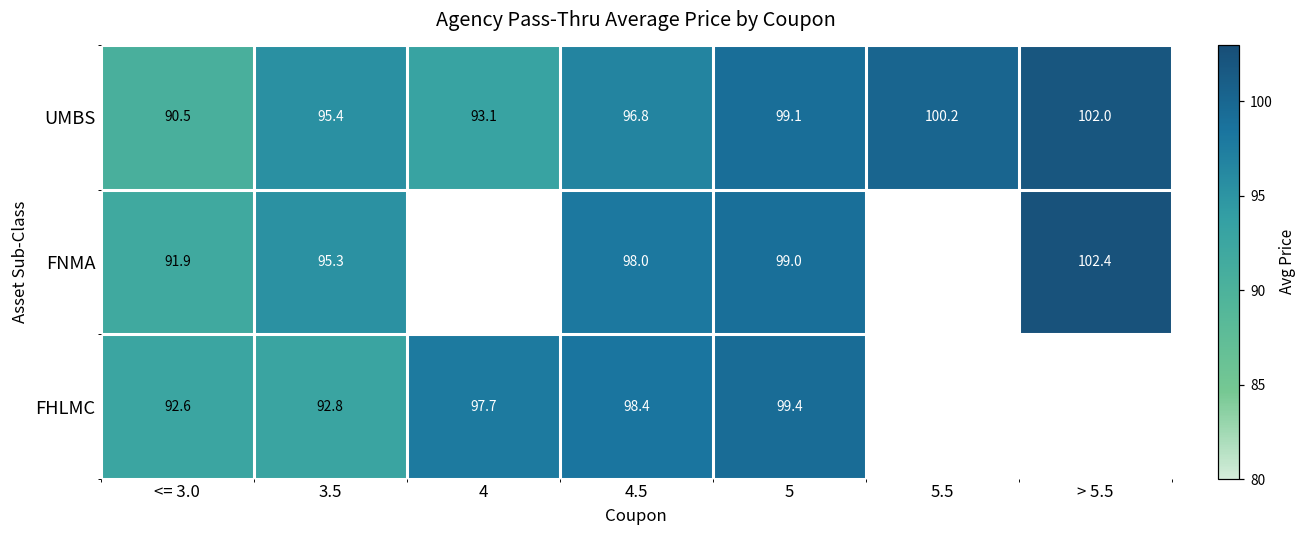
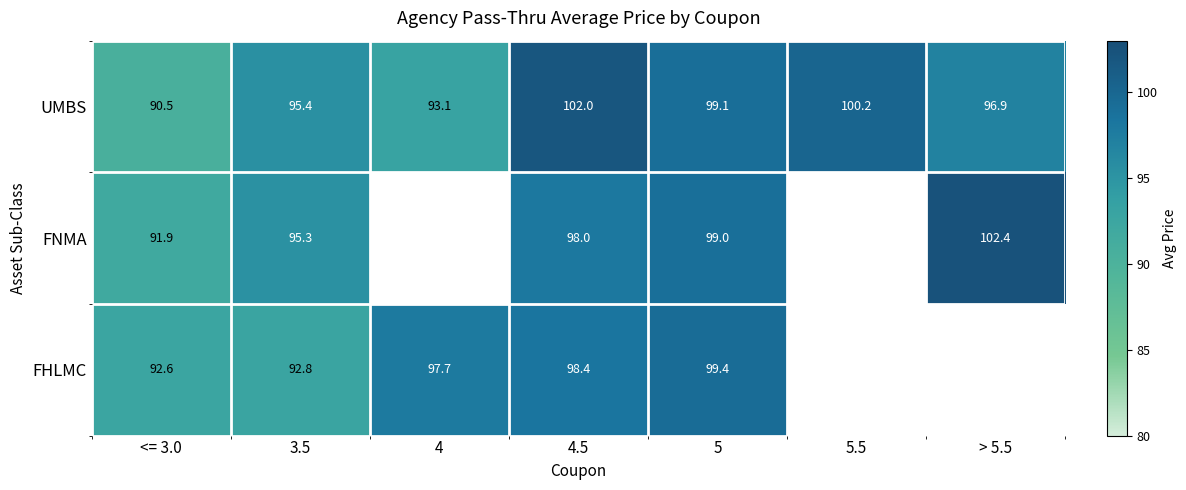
UMBS, 4.5: 96.8 -> 102.0
UMBS, > 5.5: 102.0 -> 96.9
